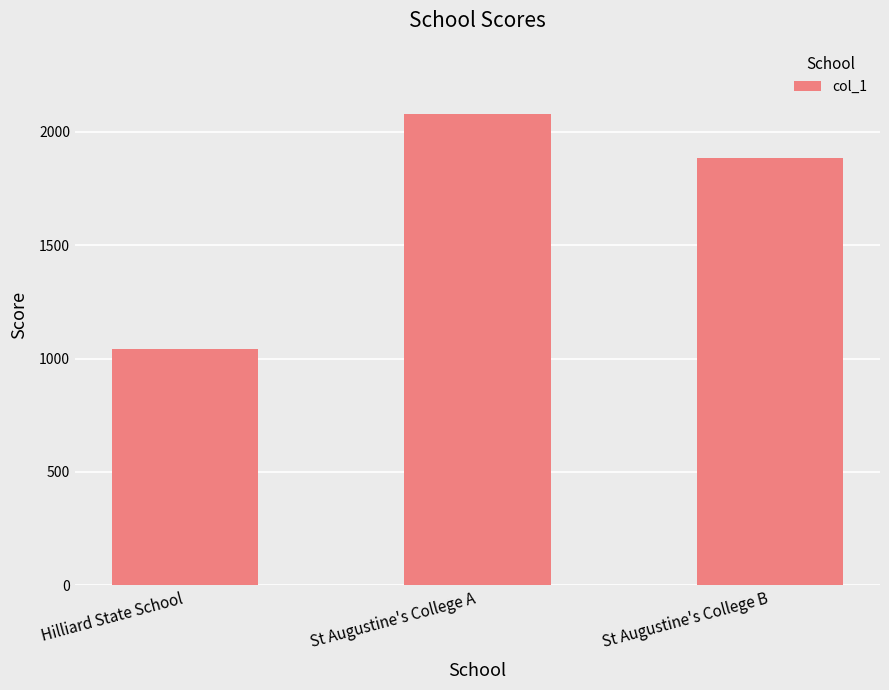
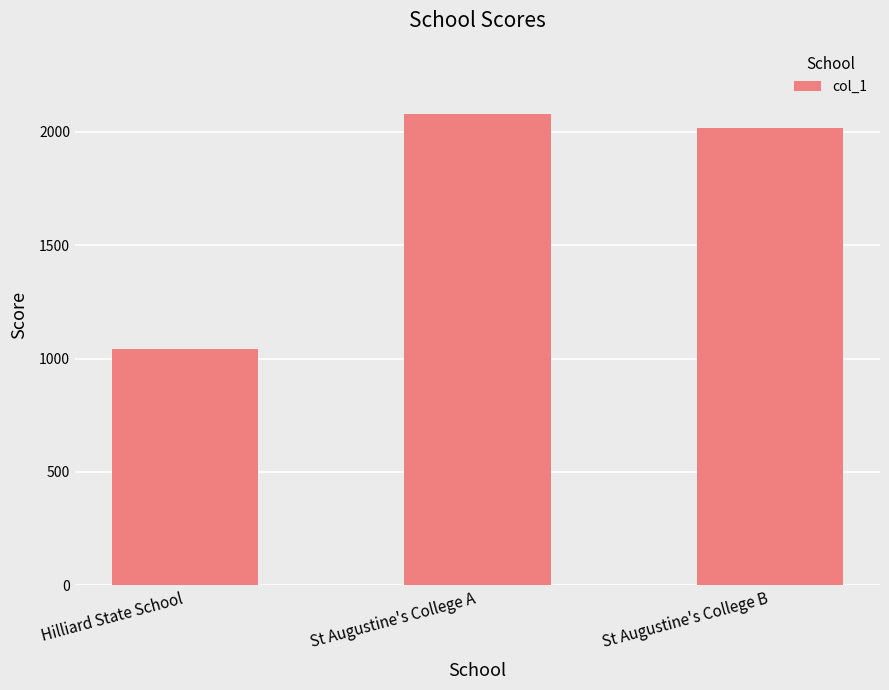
St Augustine's College B: 1890 -> 2020
